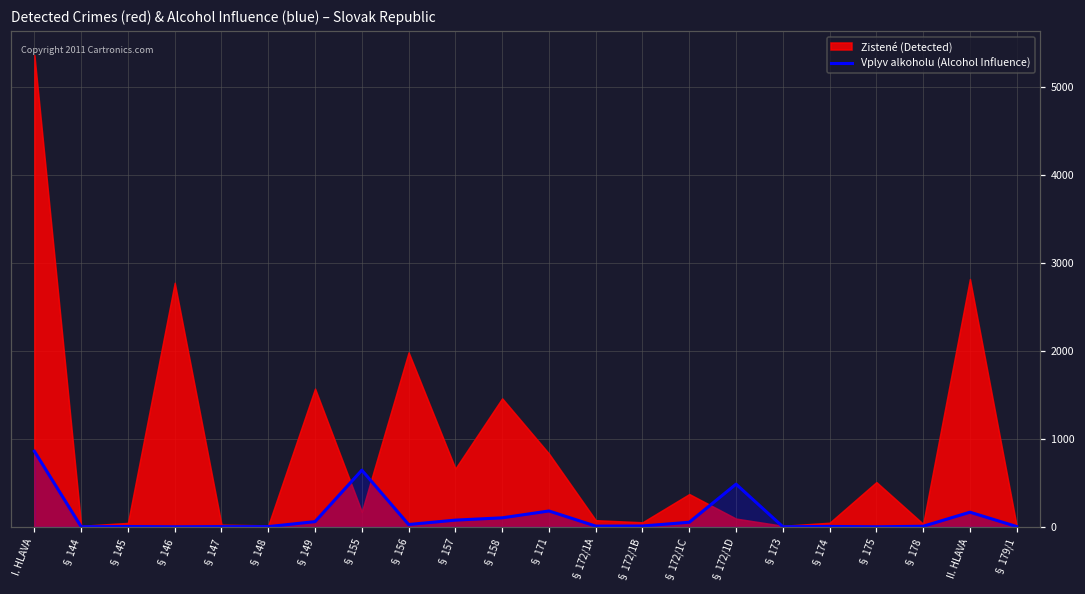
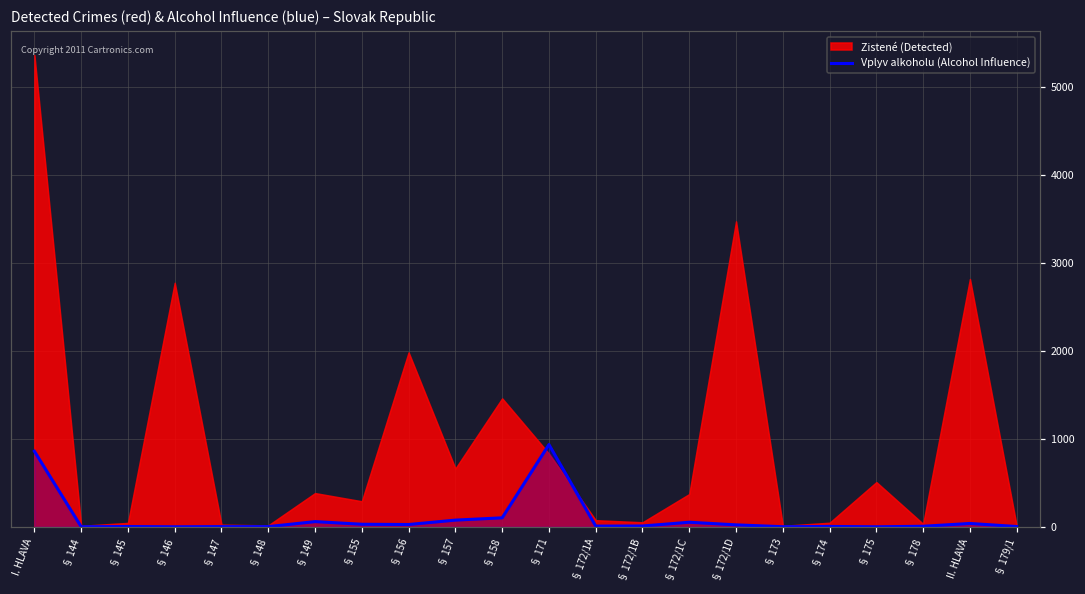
Zistené (Detected), § 149: 1600 -> 400
Vplyv alkoholu (Alcohol Influence), § 155: 600 -> 0
Zistené (Detected), § 155: 200 -> 300
Vplyv alkoholu (Alcohol Influence), § 171: 200 -> 900
Vplyv alkoholu (Alcohol Influence), § 172/1D: 500 -> 0
Zistené (Detected), § 172/1D: 100 -> 3500
Vplyv alkoholu (Alcohol Influence), II. HLAVA: 200 -> 0
